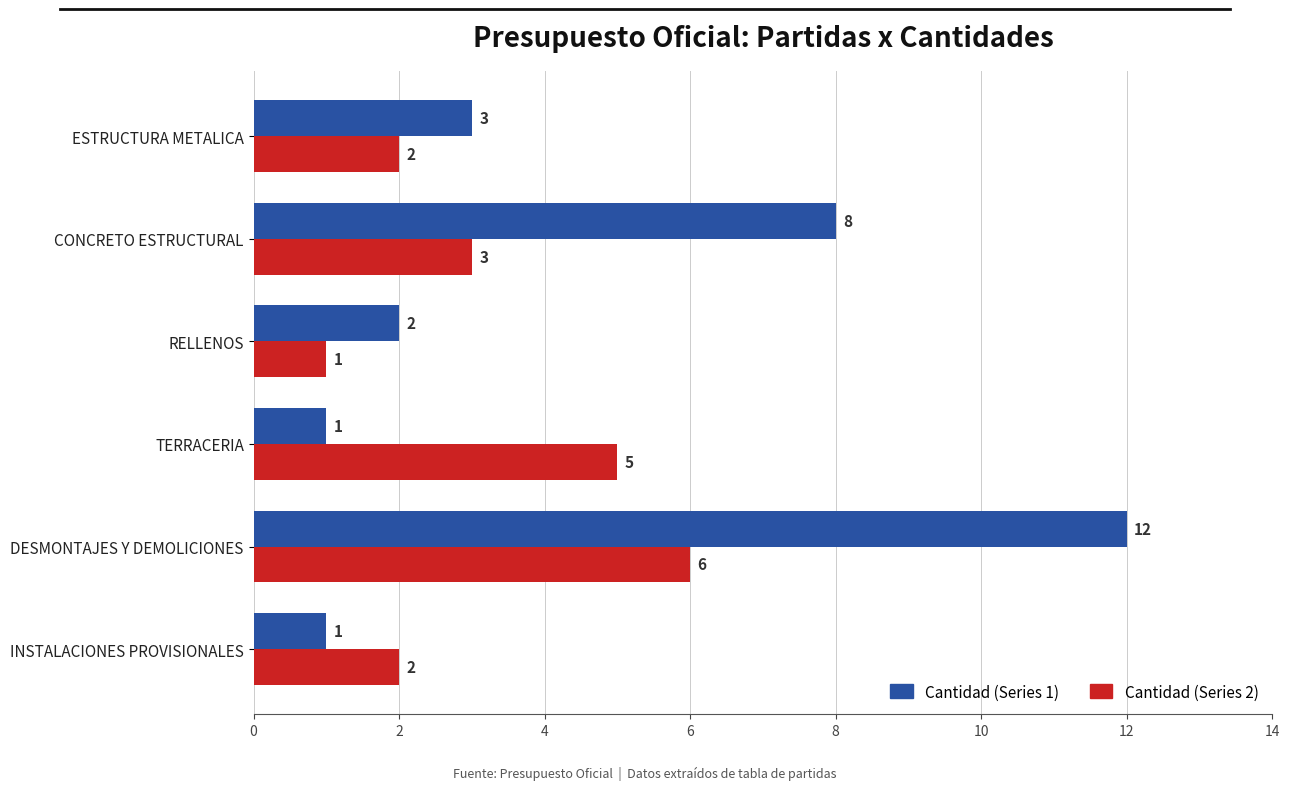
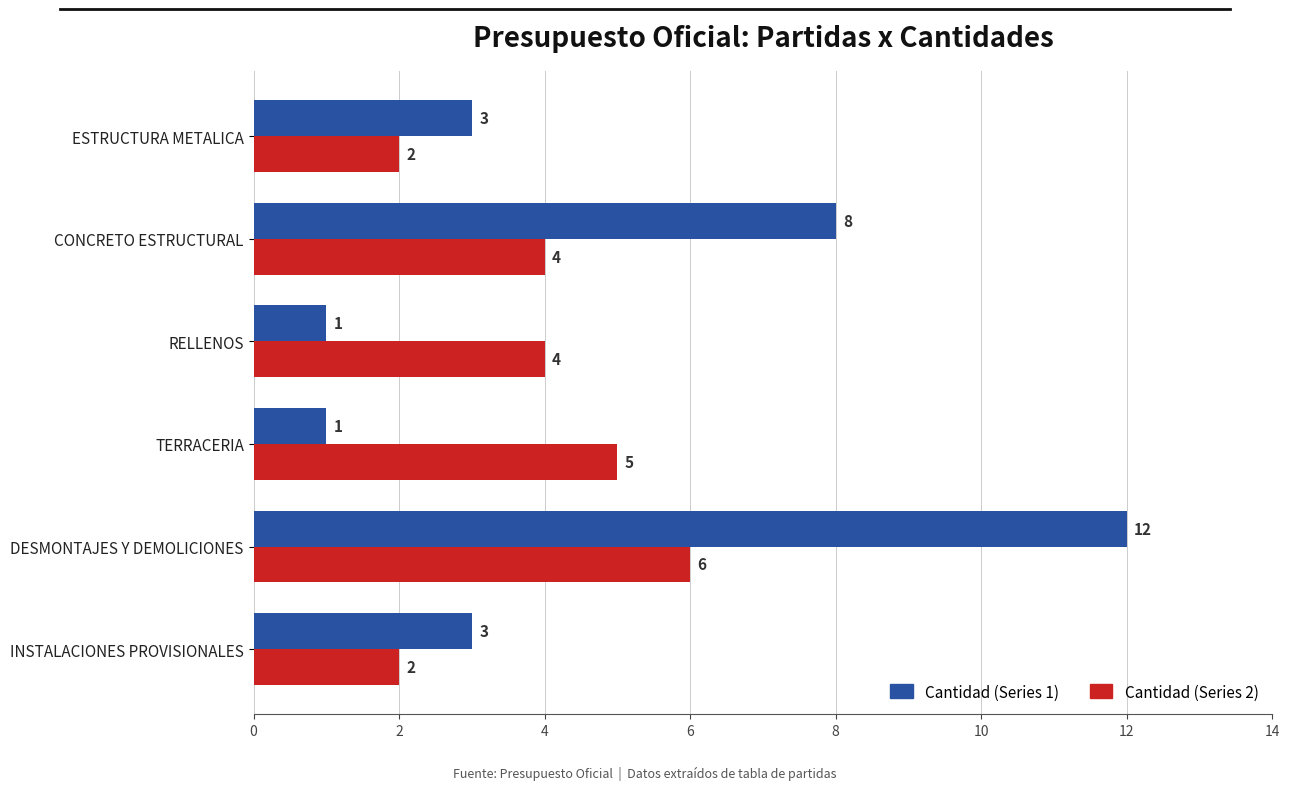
Cantidad (Series 2), CONCRETO ESTRUCTURAL: 3 -> 4
Cantidad (Series 1), RELLENOS: 2 -> 1
Cantidad (Series 2), RELLENOS: 1 -> 4
Cantidad (Series 1), INSTALACIONES PROVISIONALES: 1 -> 3
